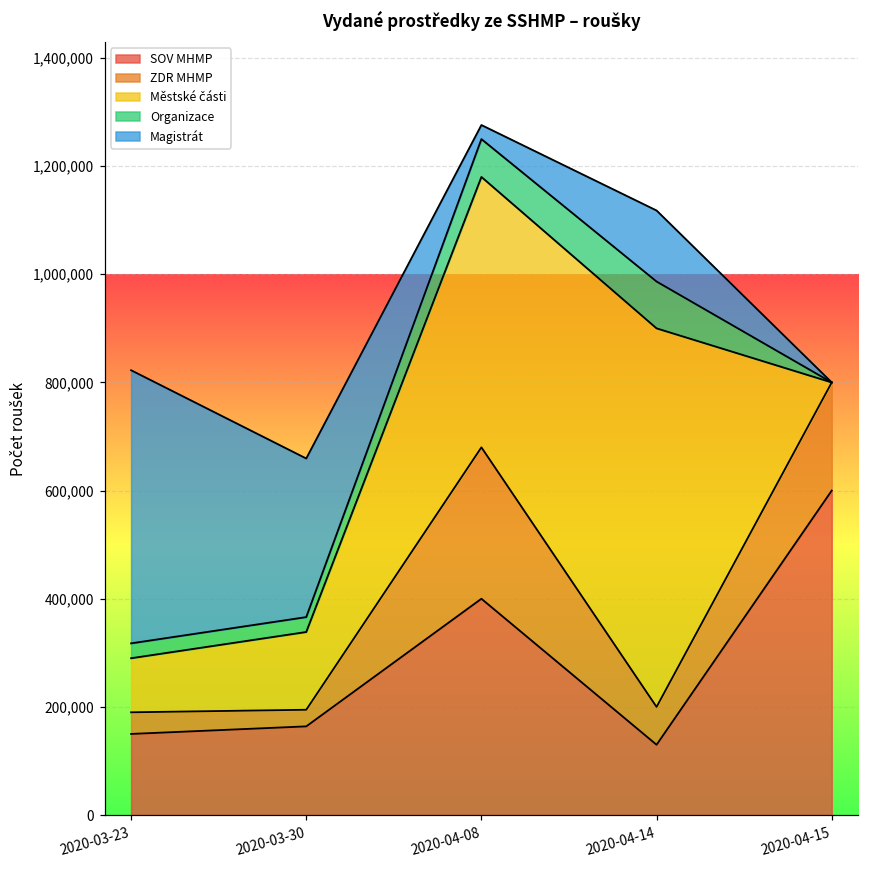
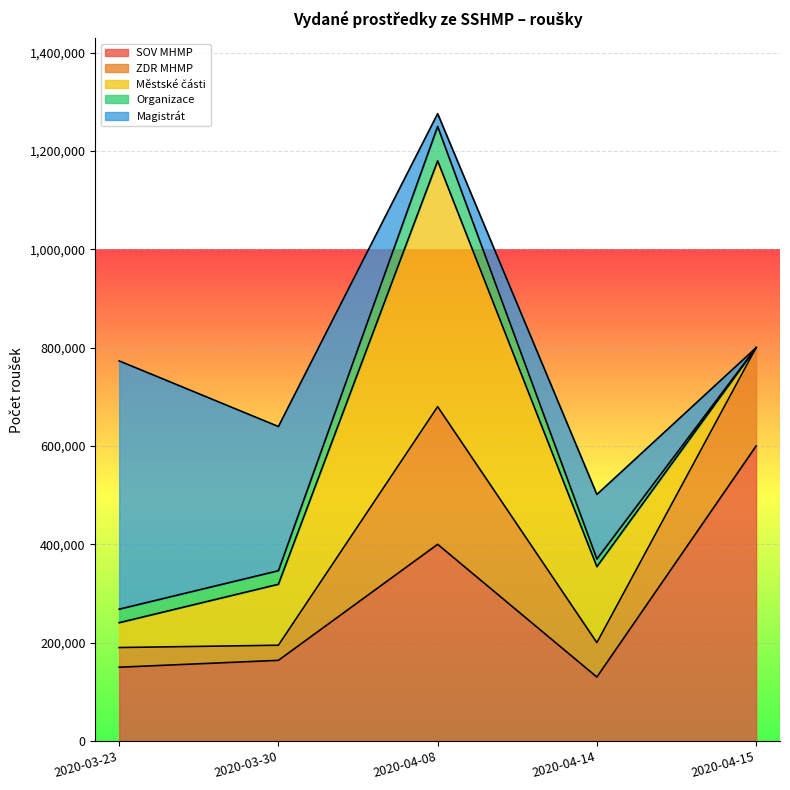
Městské části, 2020-03-23: 100,000 -> 50,000
Městské části, 2020-03-30: 140,000 -> 120,000
Městské části, 2020-04-14: 700,000 -> 150,000
Organizace, 2020-04-14: 90,000 -> 20,000
